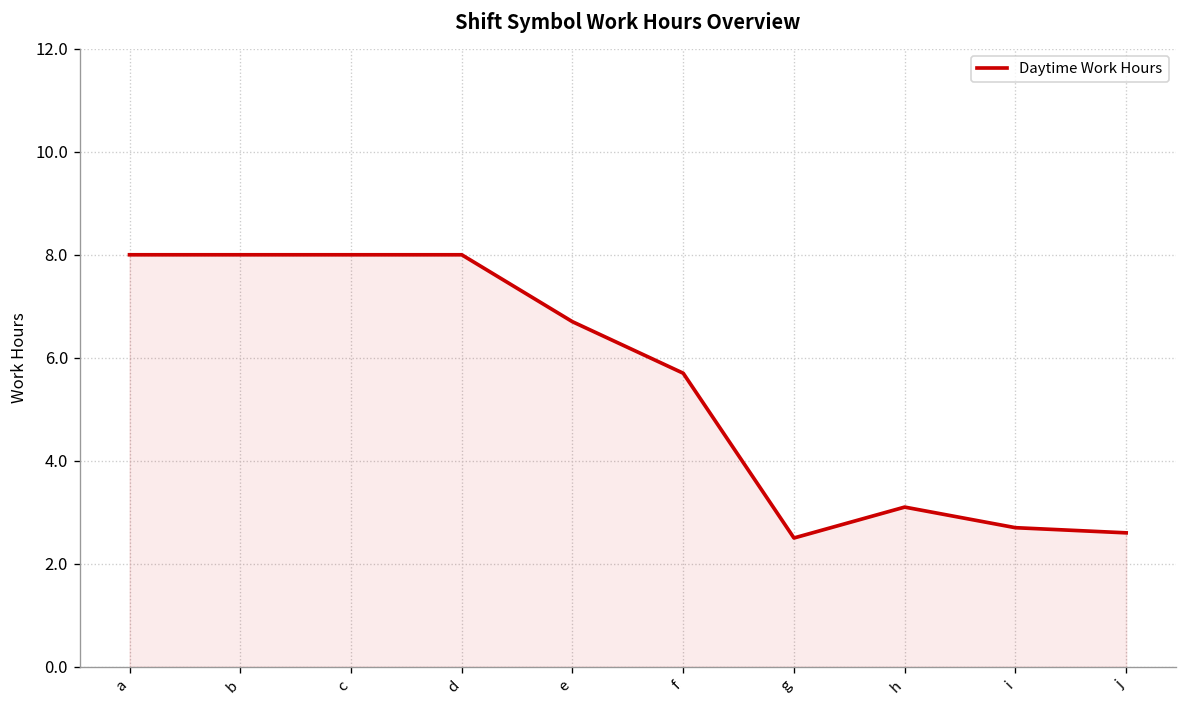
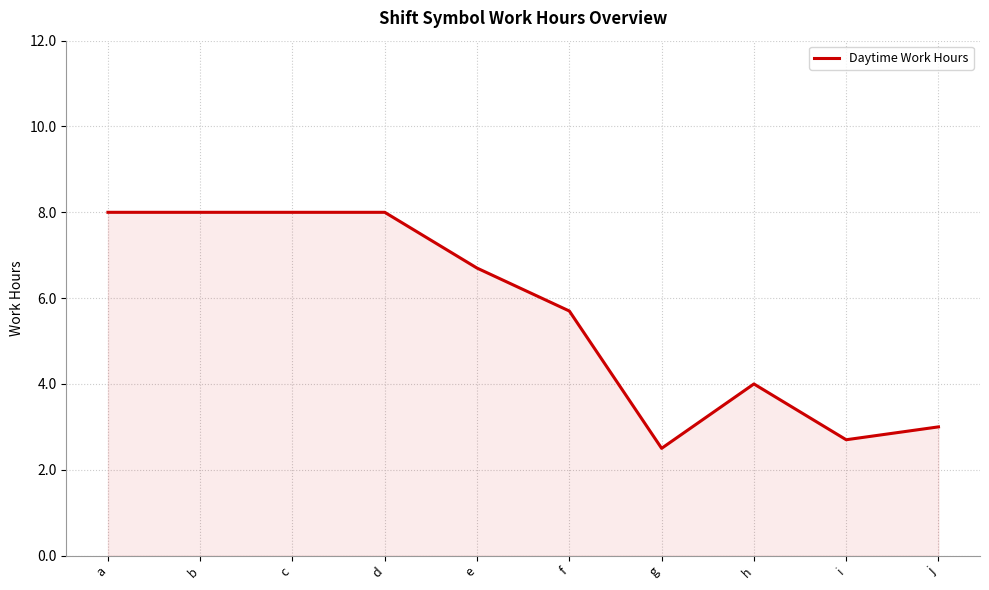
h: 3.1 -> 4.0
j: 2.6 -> 3.0
